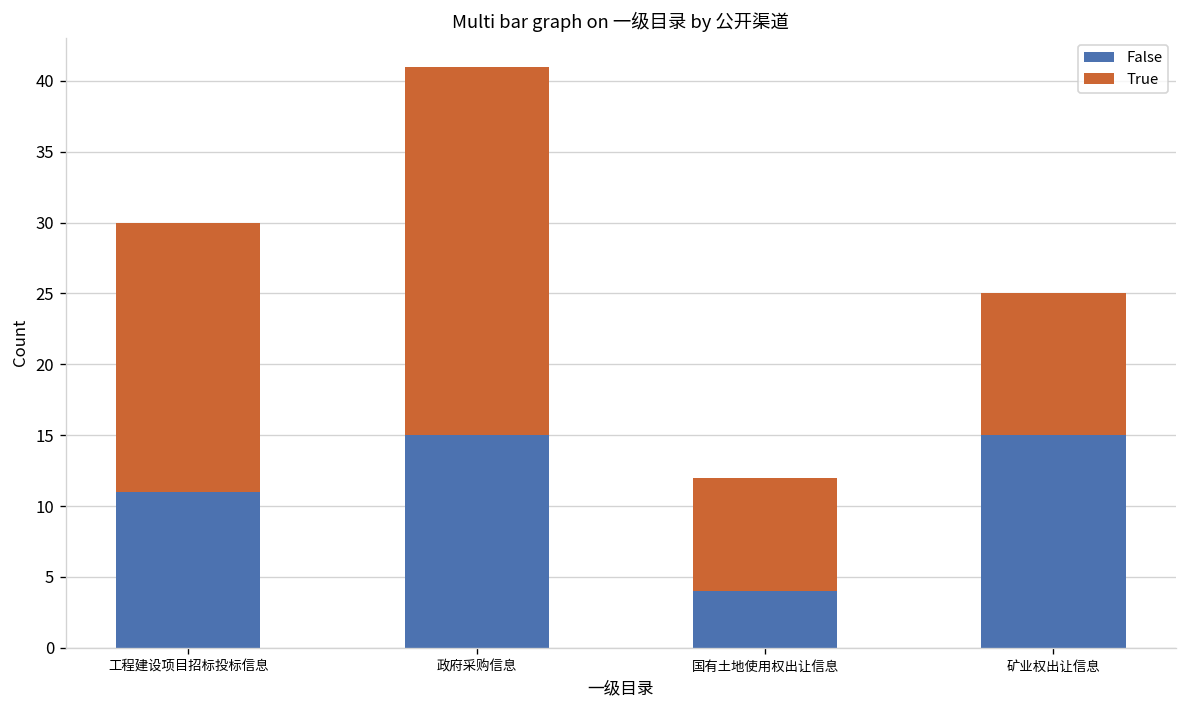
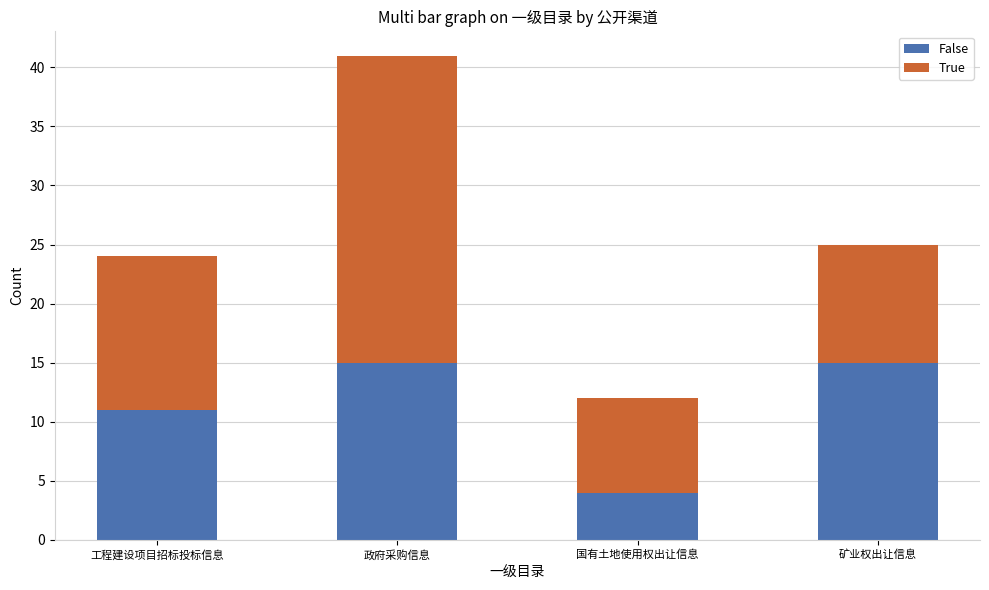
True, 工程建设项目招标投标信息: 19 -> 13
